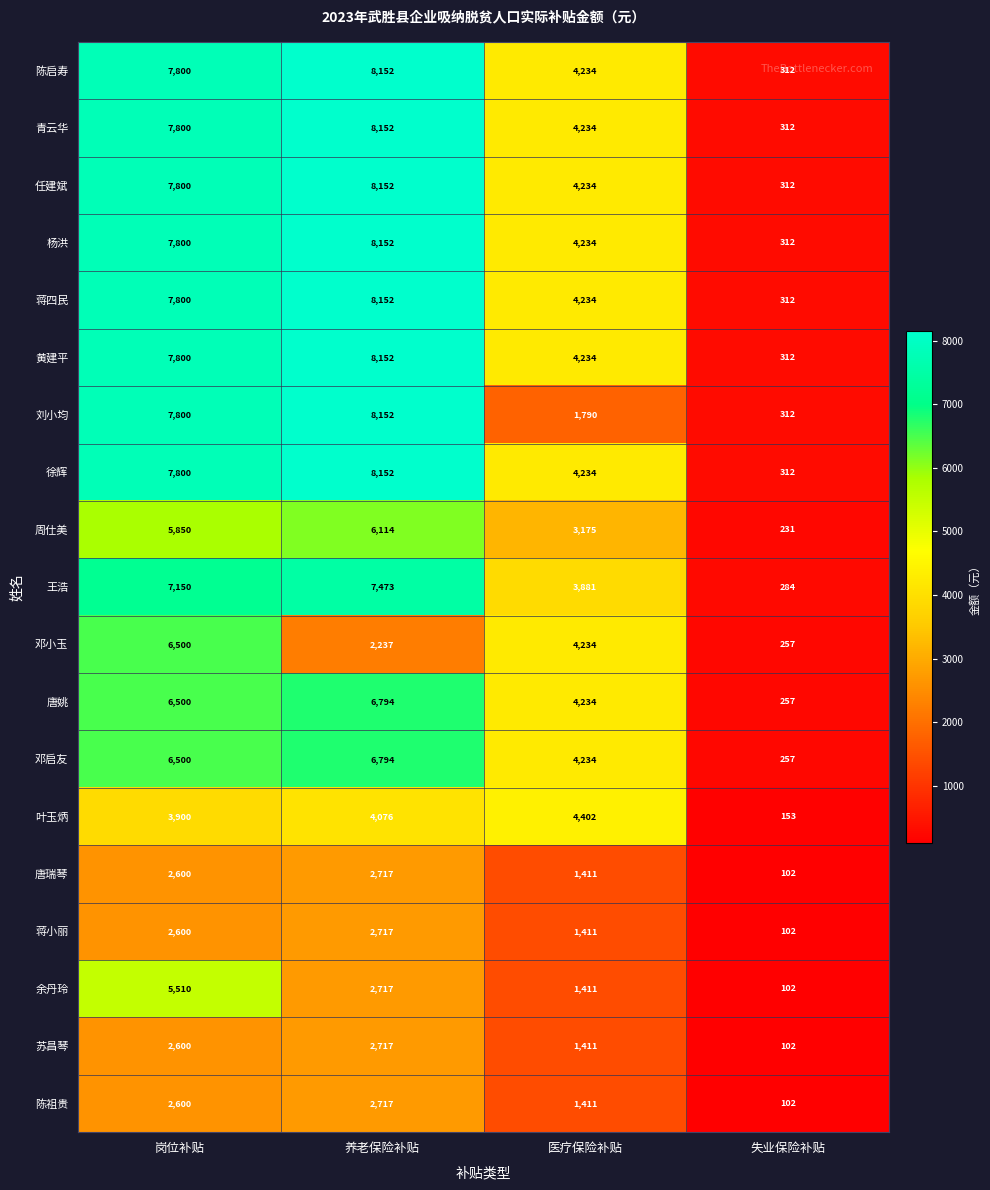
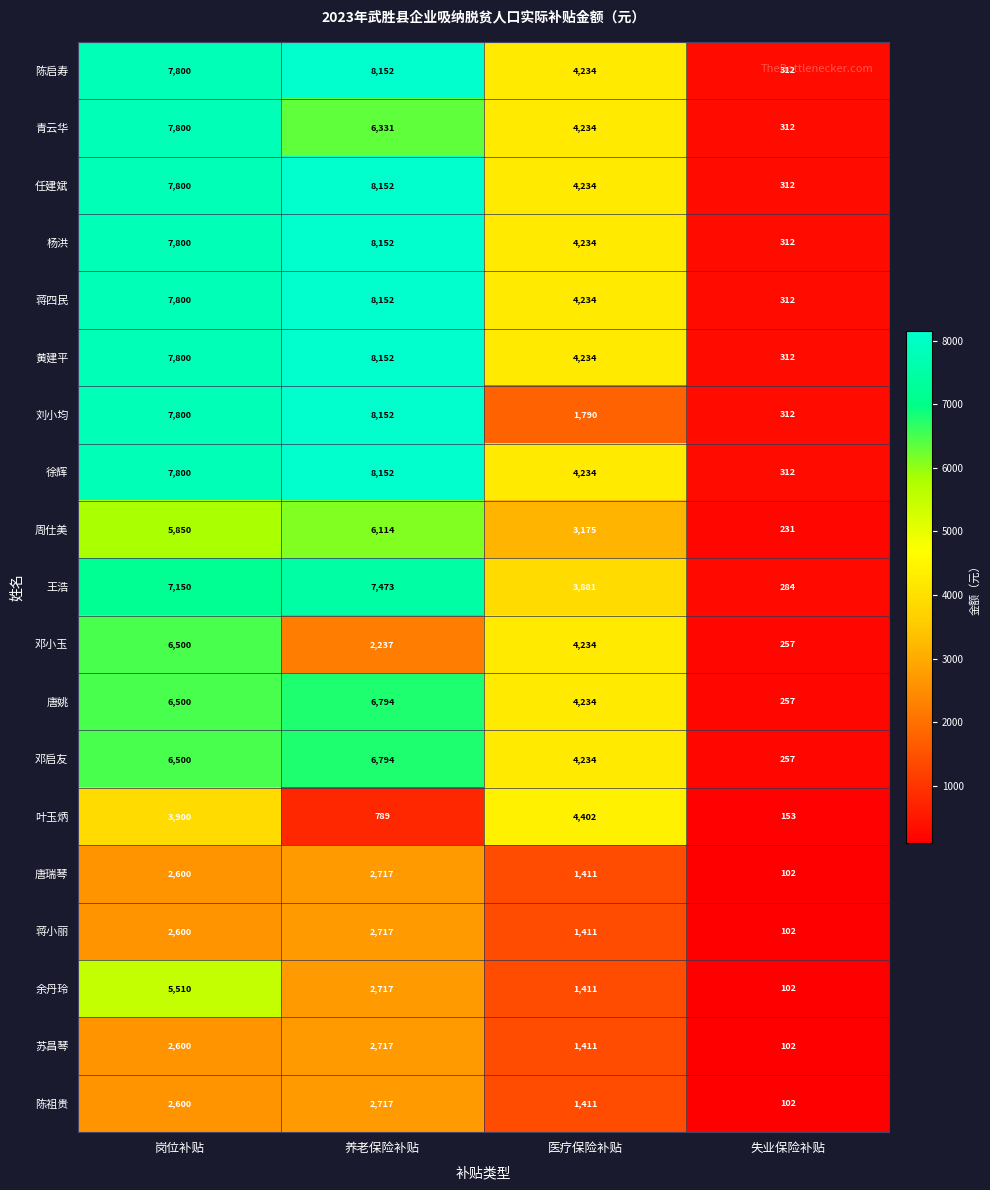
青云华, 养老保险补贴: 8,152 -> 6,331
叶玉炳, 养老保险补贴: 4,076 -> 789
